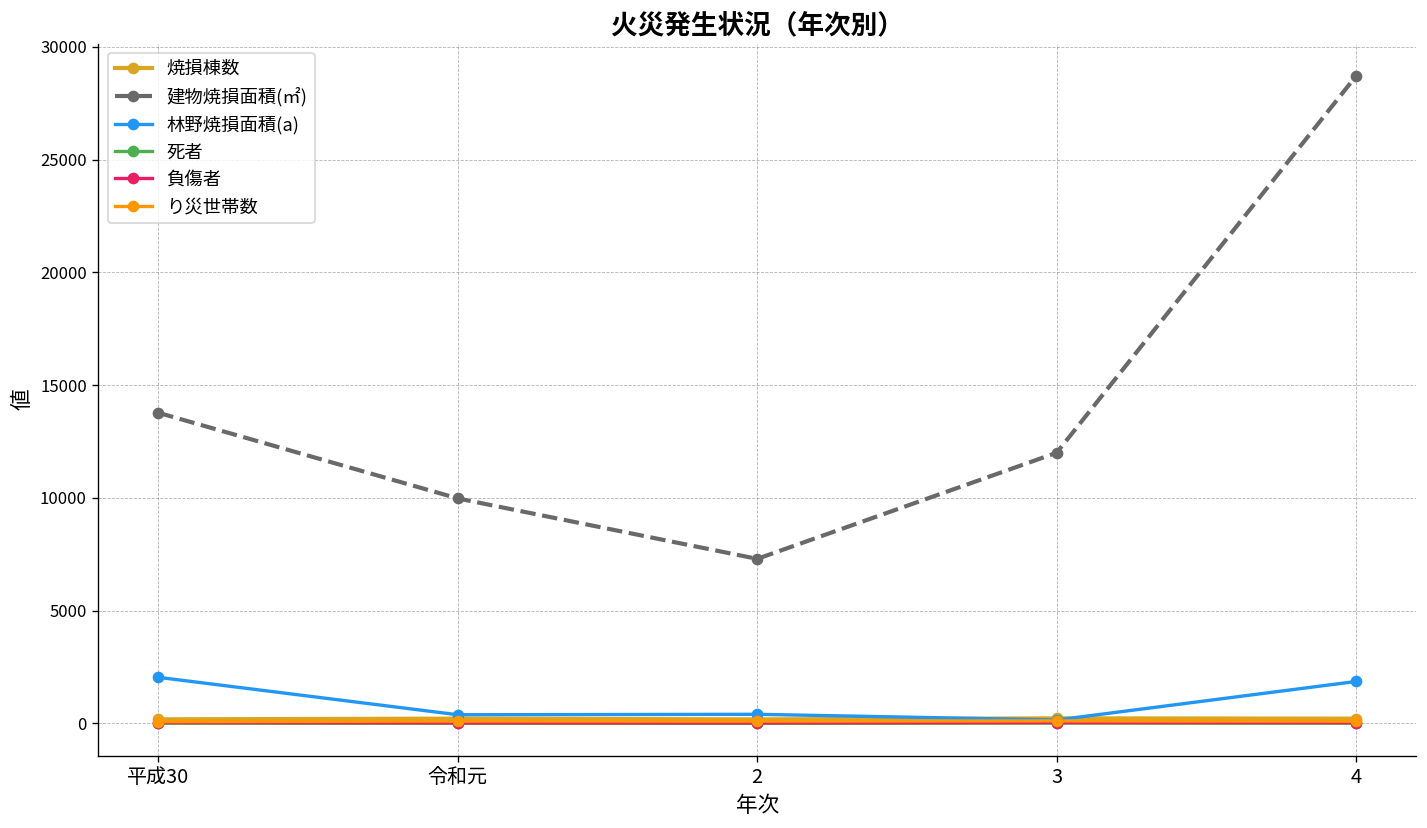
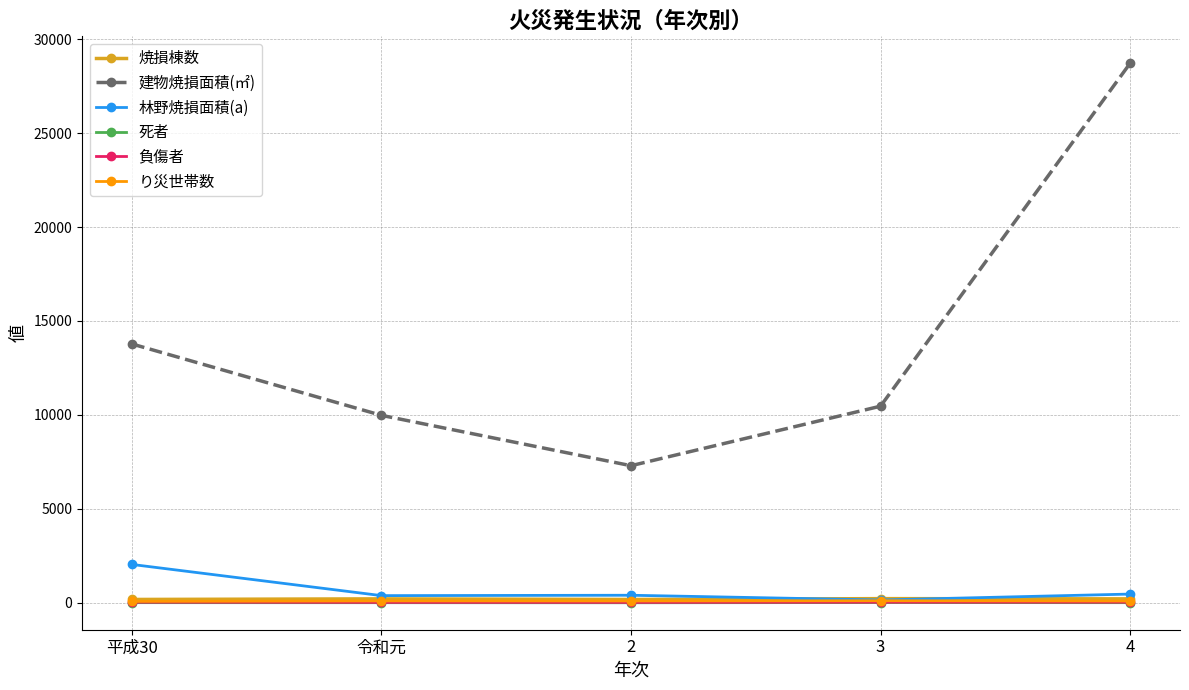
建物焼損面積(㎡), 3: 12000 -> 10500
林野焼損面積(a), 4: 1900 -> 500
